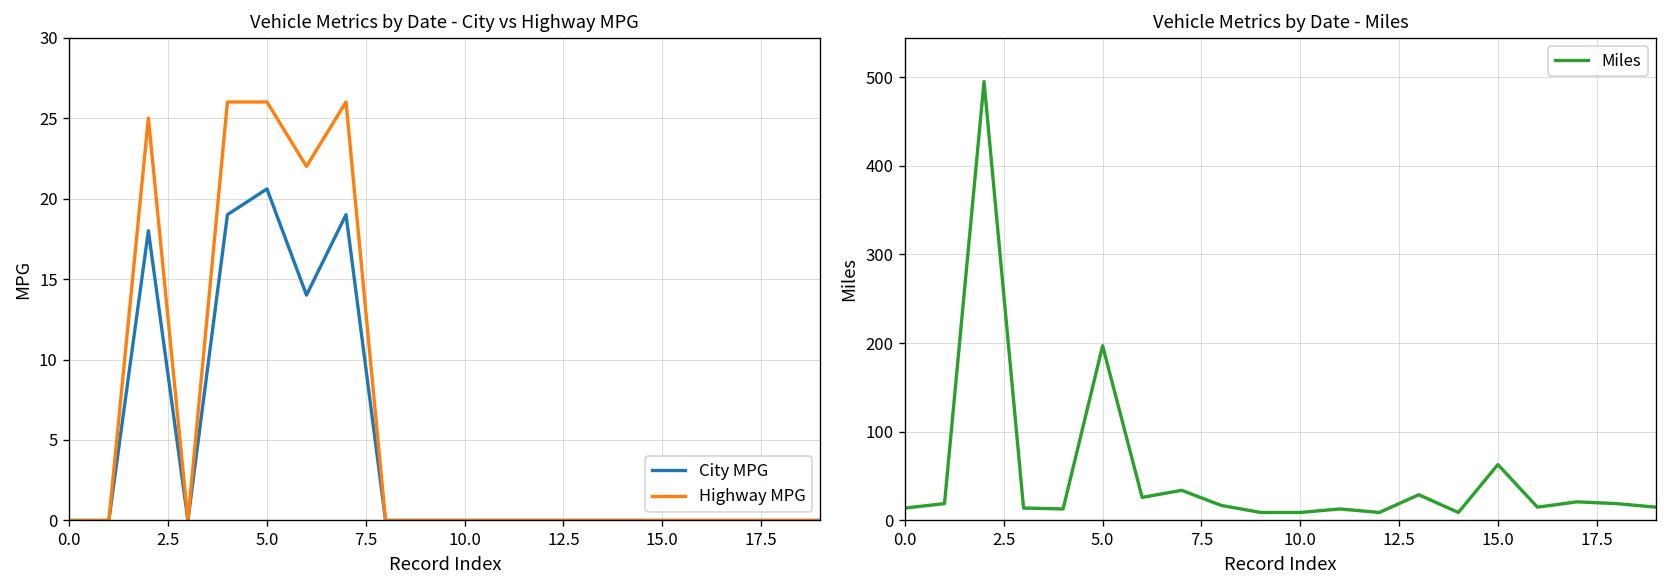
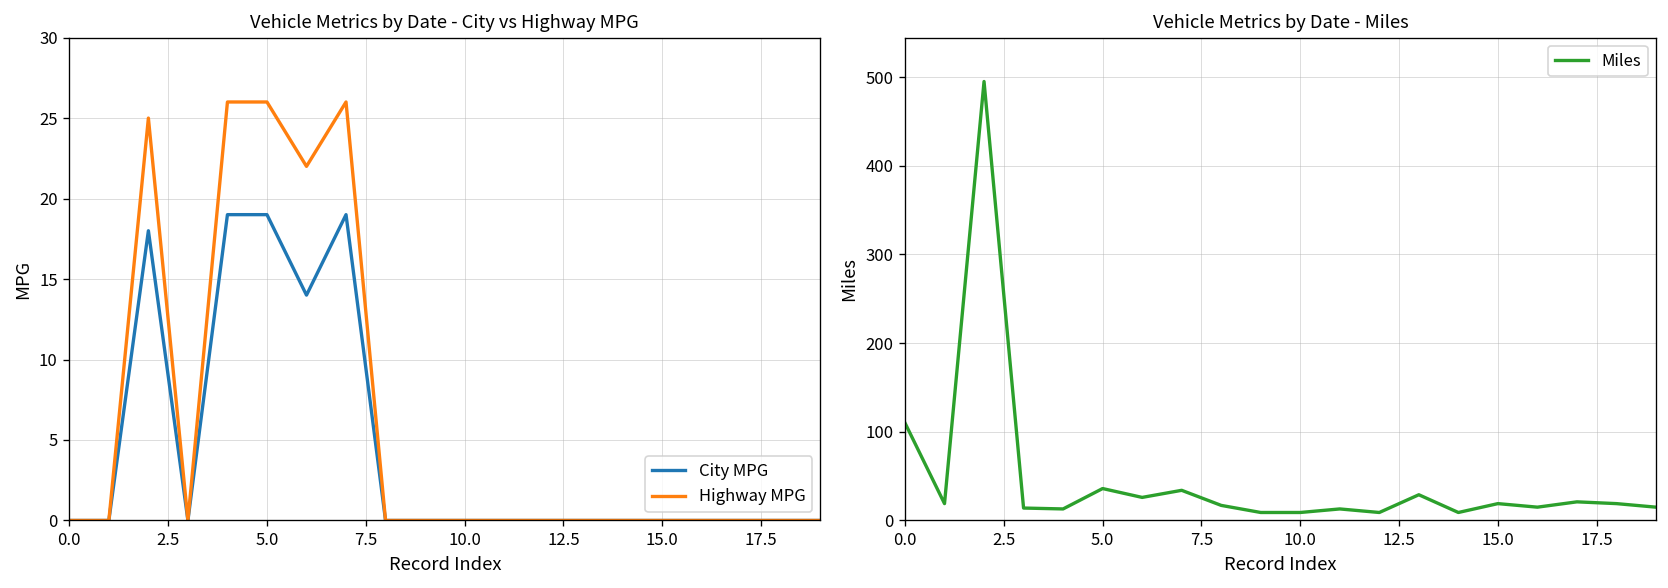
Vehicle Metrics by Date - City vs Highway MPG, City MPG, 5.0: 20.6 -> 19.0
Vehicle Metrics by Date - Miles, 0.0: 10 -> 110
Vehicle Metrics by Date - Miles, 5.0: 200 -> 40
Vehicle Metrics by Date - Miles, 15.0: 60 -> 20
